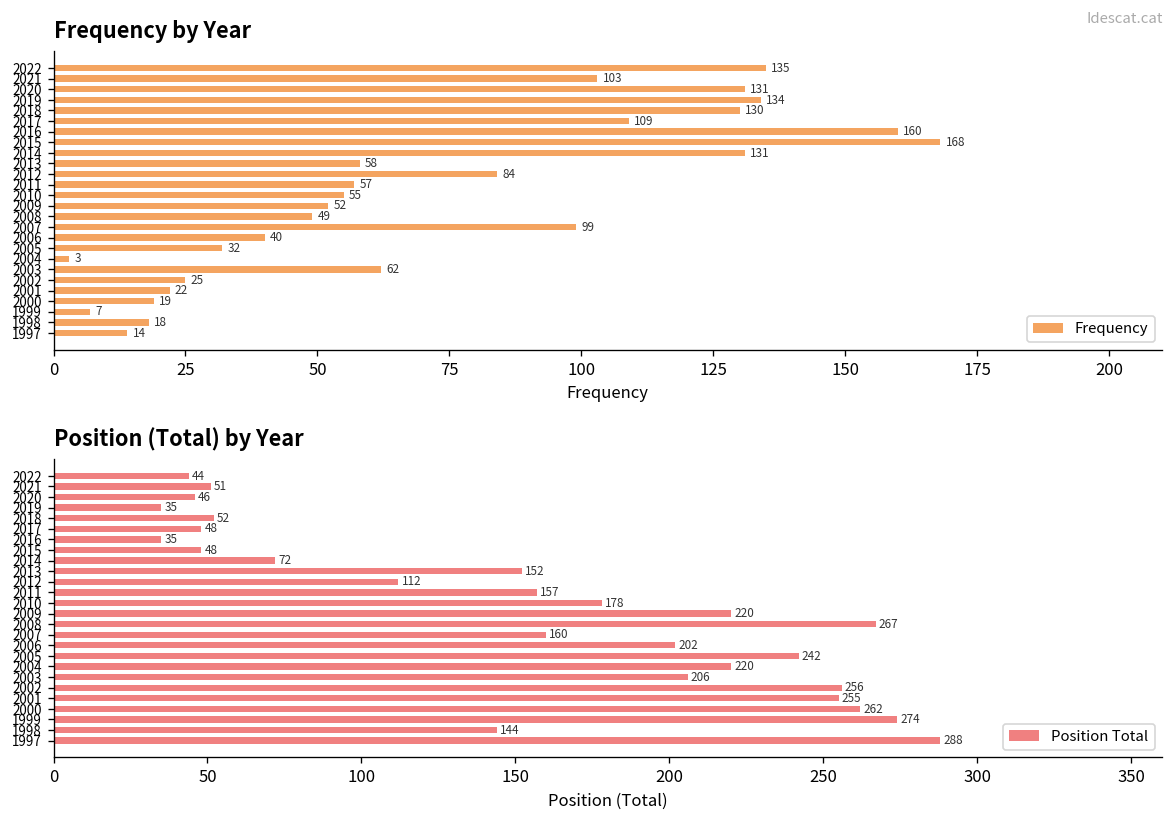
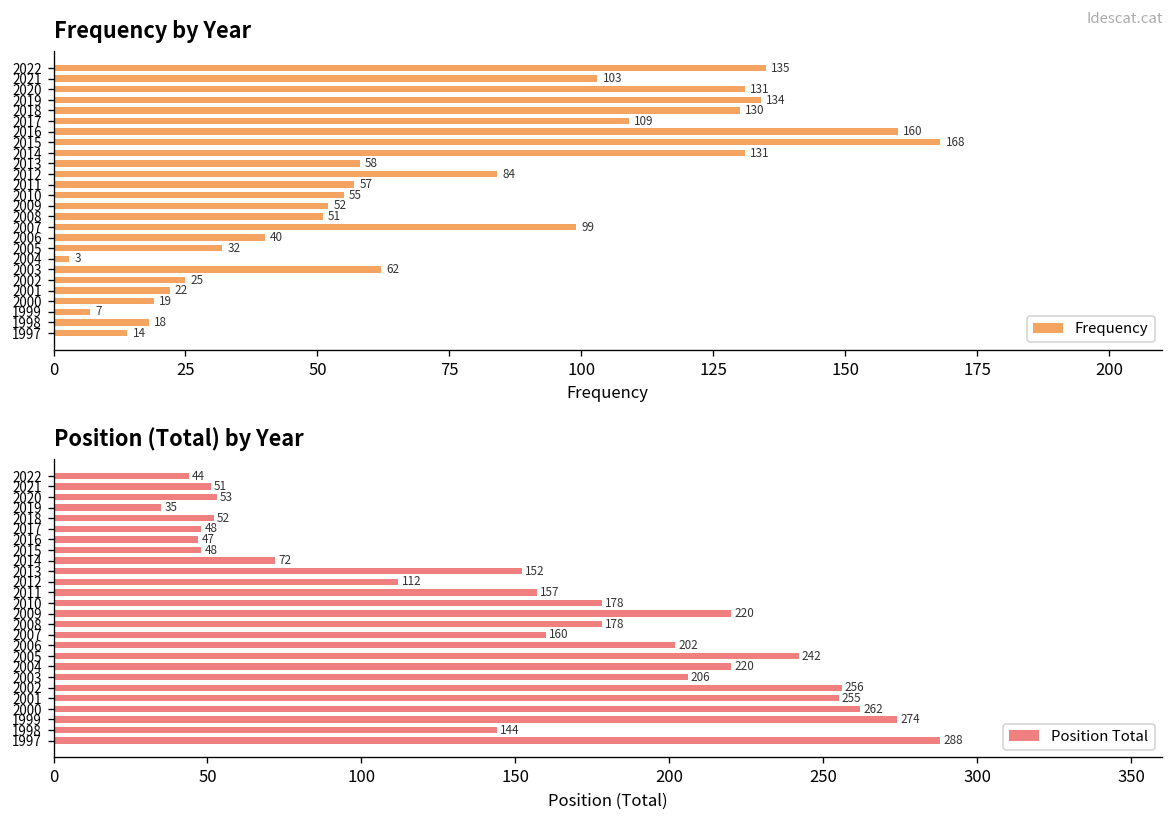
Frequency by Year, 2008: 49 -> 51
Position (Total) by Year, 2020: 46 -> 53
Position (Total) by Year, 2016: 35 -> 47
Position (Total) by Year, 2008: 267 -> 178
